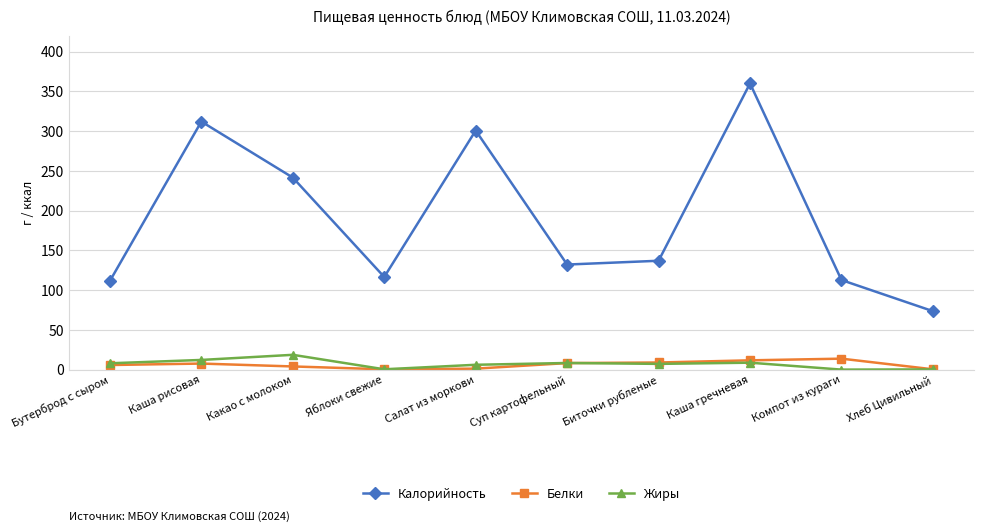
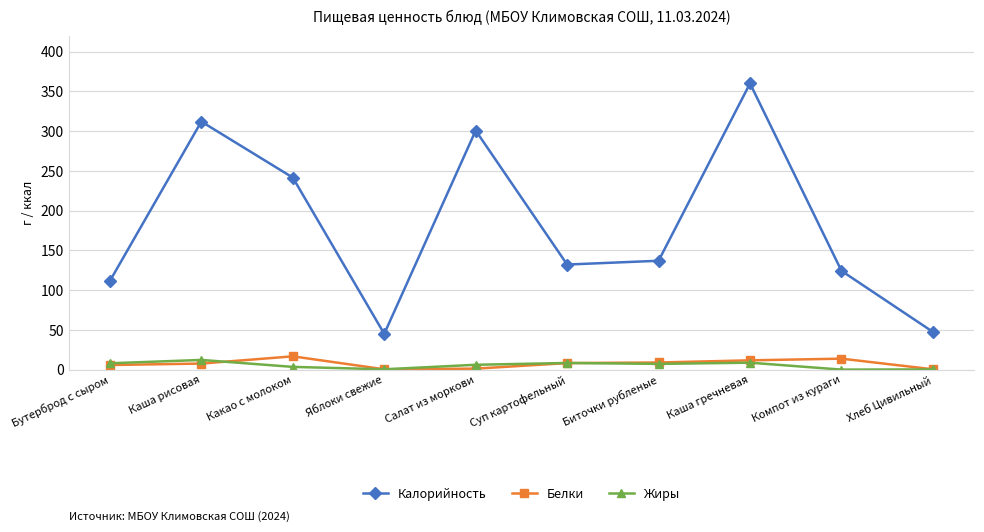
Белки, Какао с молоком: 0 -> 20
Жиры, Какао с молоком: 20 -> 0
Калорийность, Яблоки свежие: 120 -> 50
Калорийность, Компот из кураги: 110 -> 120
Калорийность, Хлеб Цивильный: 70 -> 50
